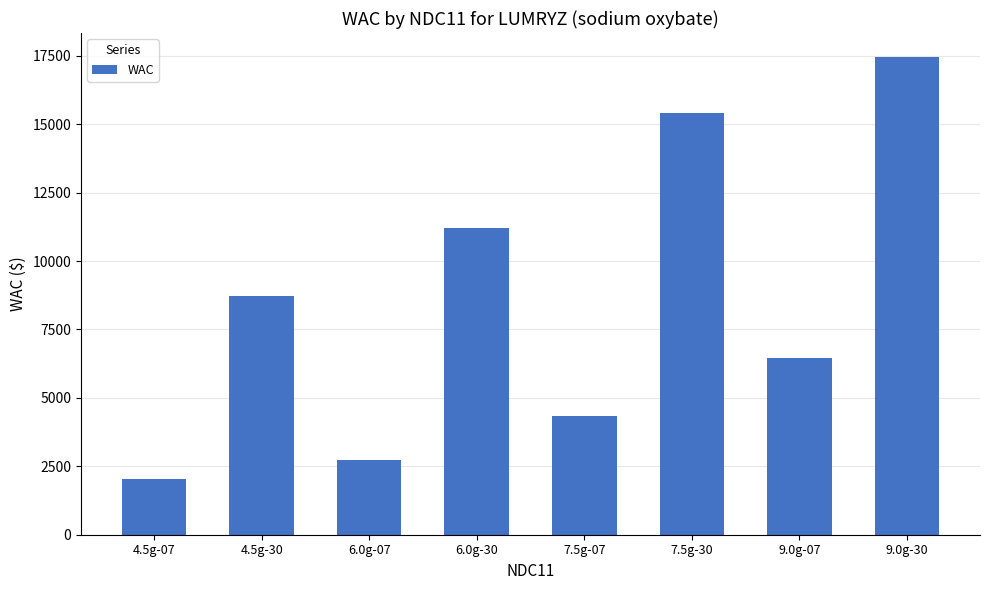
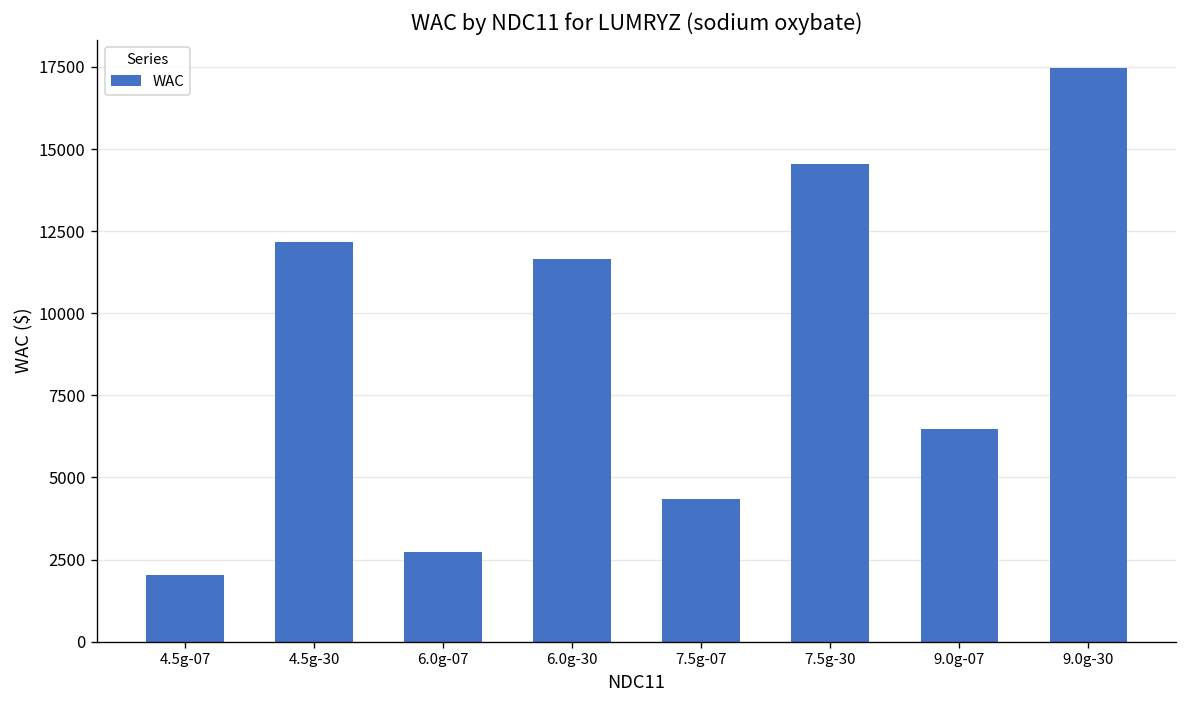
4.5g-30: 8700 -> 12200
6.0g-30: 11200 -> 11600
7.5g-30: 15400 -> 14600
